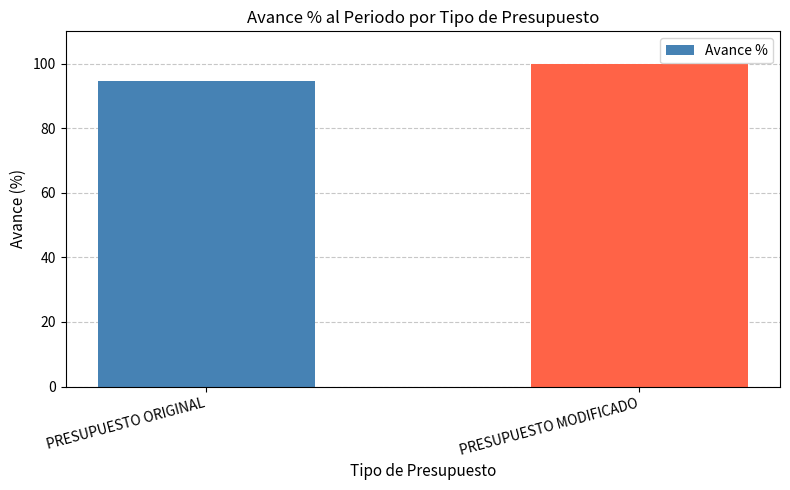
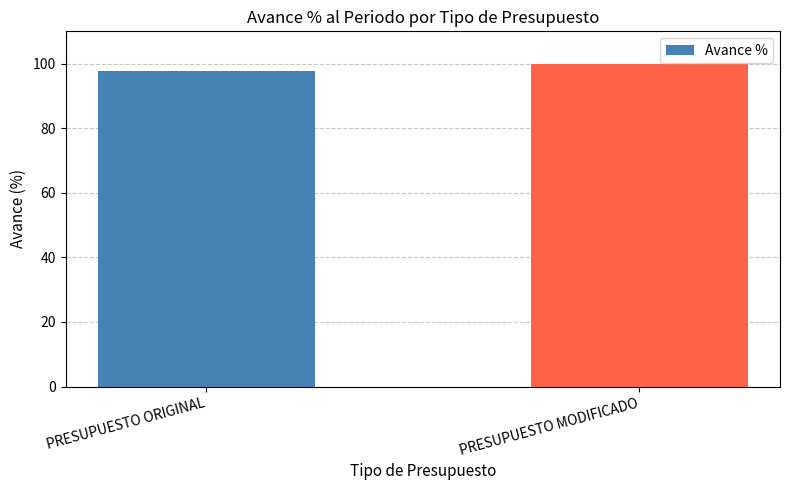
PRESUPUESTO ORIGINAL: 95 -> 98
